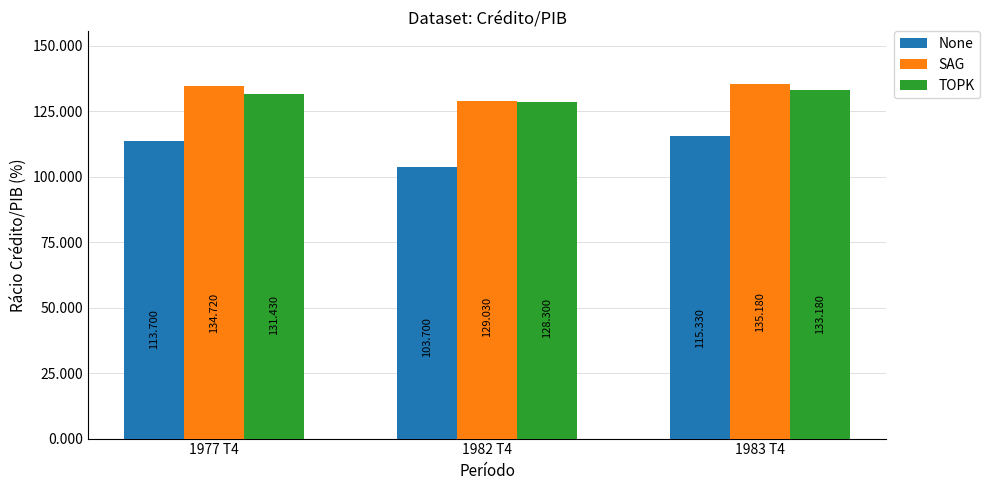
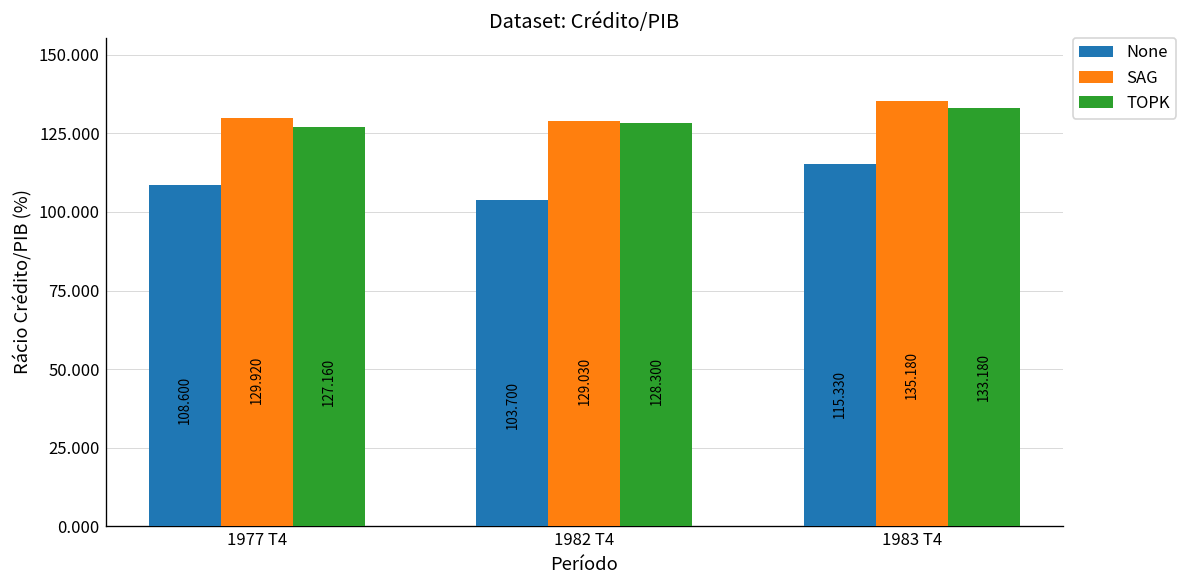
None, 1977 T4: 113.700 -> 108.600
SAG, 1977 T4: 134.720 -> 129.920
TOPK, 1977 T4: 131.430 -> 127.160
